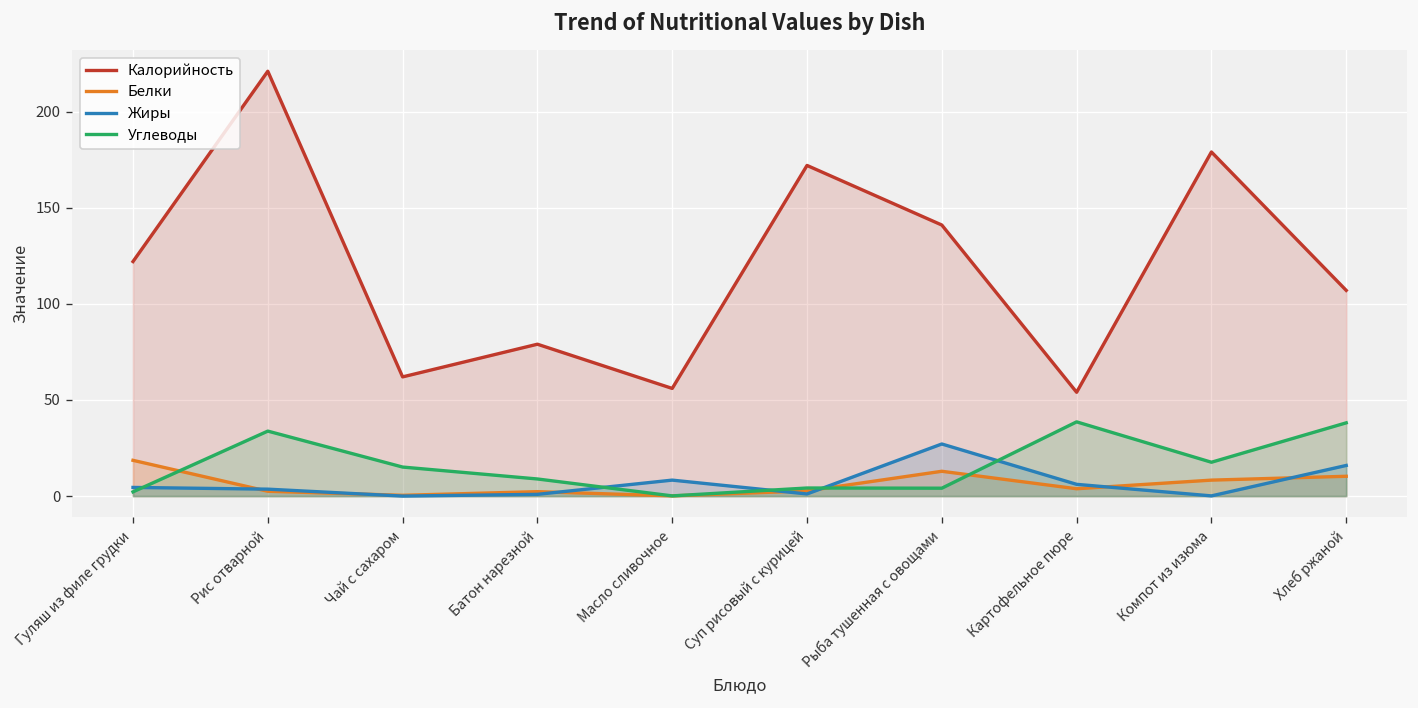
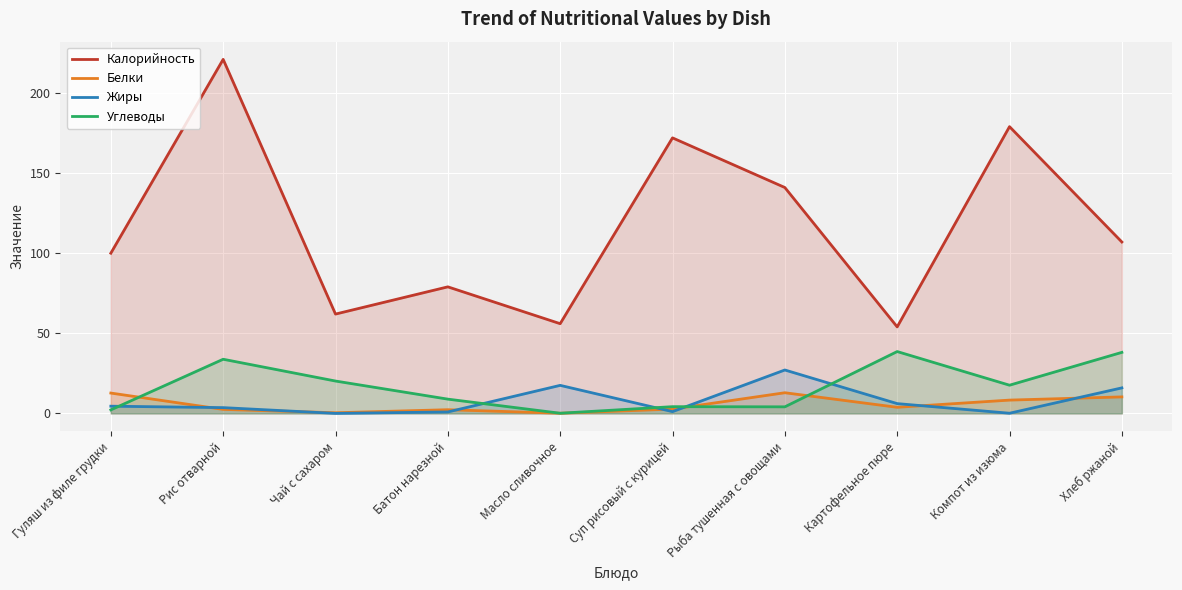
Калорийность, Гуляш из филе грудки: 122 -> 100
Белки, Гуляш из филе грудки: 19 -> 13
Углеводы, Чай с сахаром: 15 -> 20
Жиры, Масло сливочное: 8 -> 18
